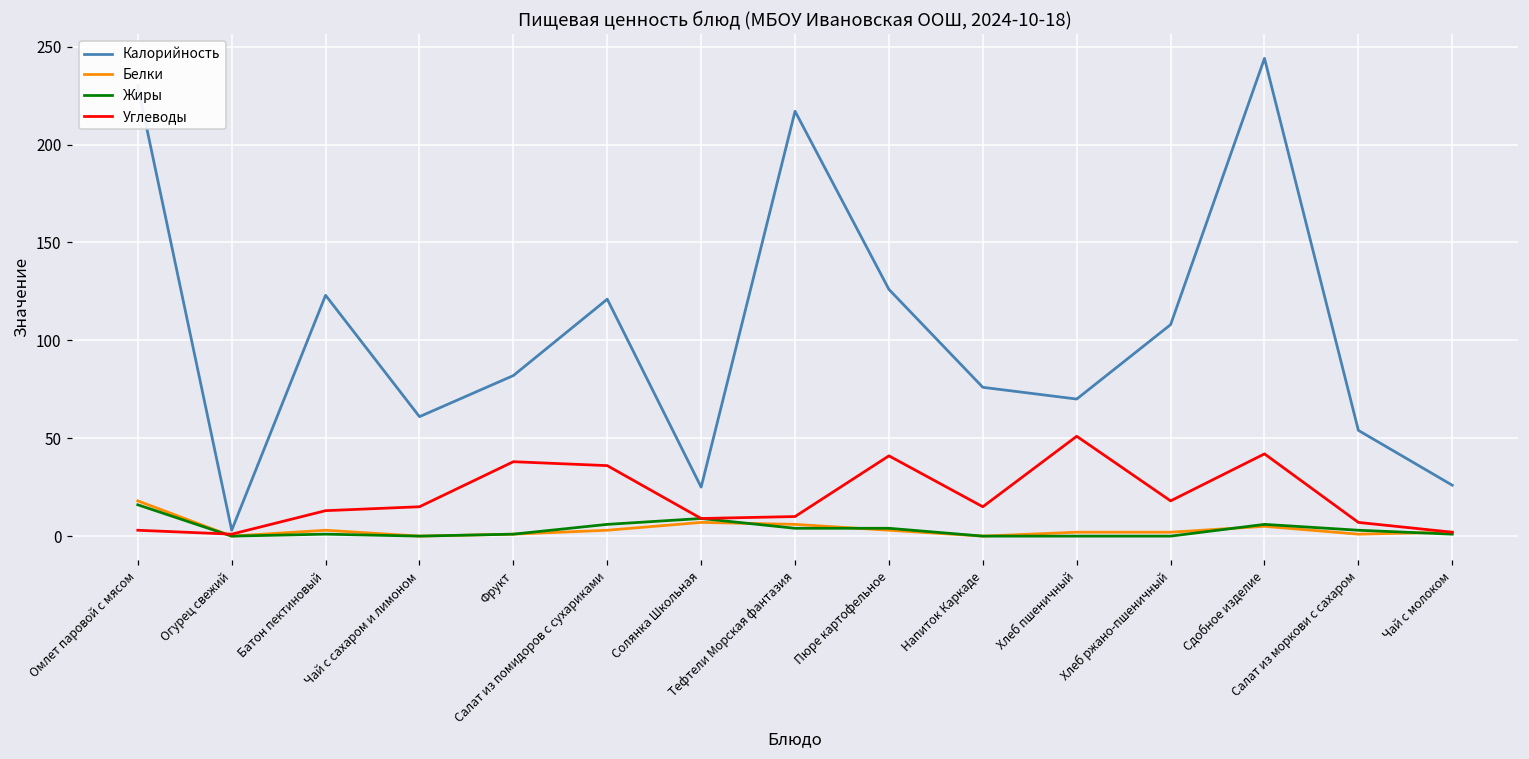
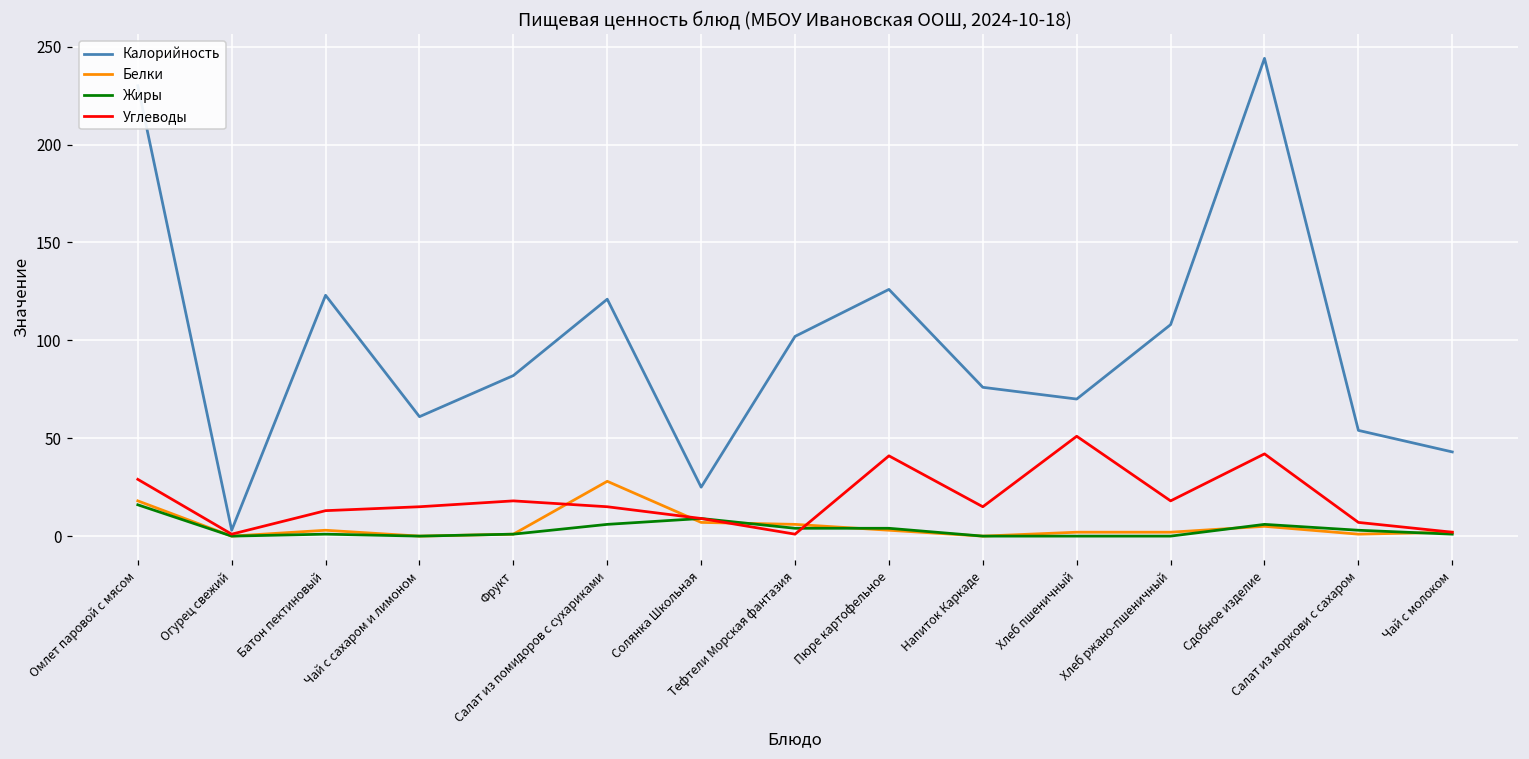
Углеводы, Омлет паровой с мясом: 3 -> 29
Углеводы, Фрукт: 38 -> 18
Белки, Салат из помидоров с сухариками: 3 -> 28
Углеводы, Салат из помидоров с сухариками: 36 -> 15
Калорийность, Тефтели Морская фантазия: 217 -> 102
Углеводы, Тефтели Морская фантазия: 10 -> 1
Калорийность, Чай с молоком: 26 -> 43
